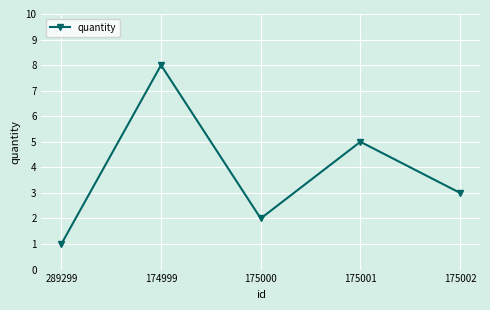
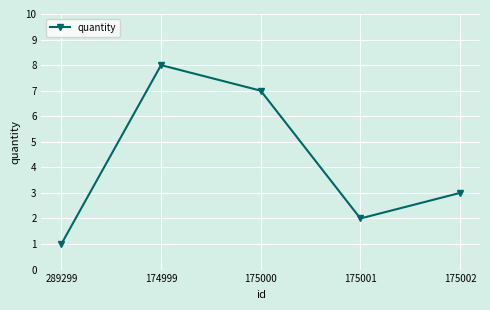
175000: 2 -> 7
175001: 5 -> 2
